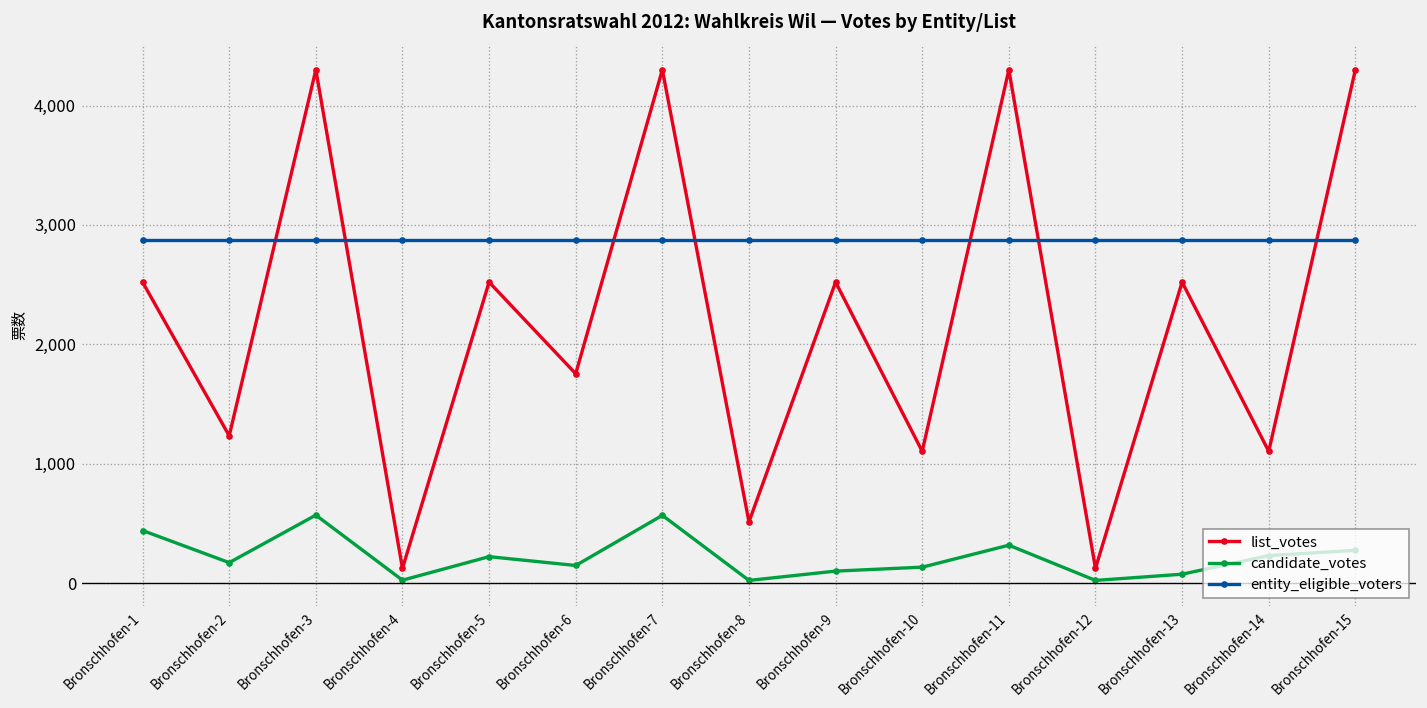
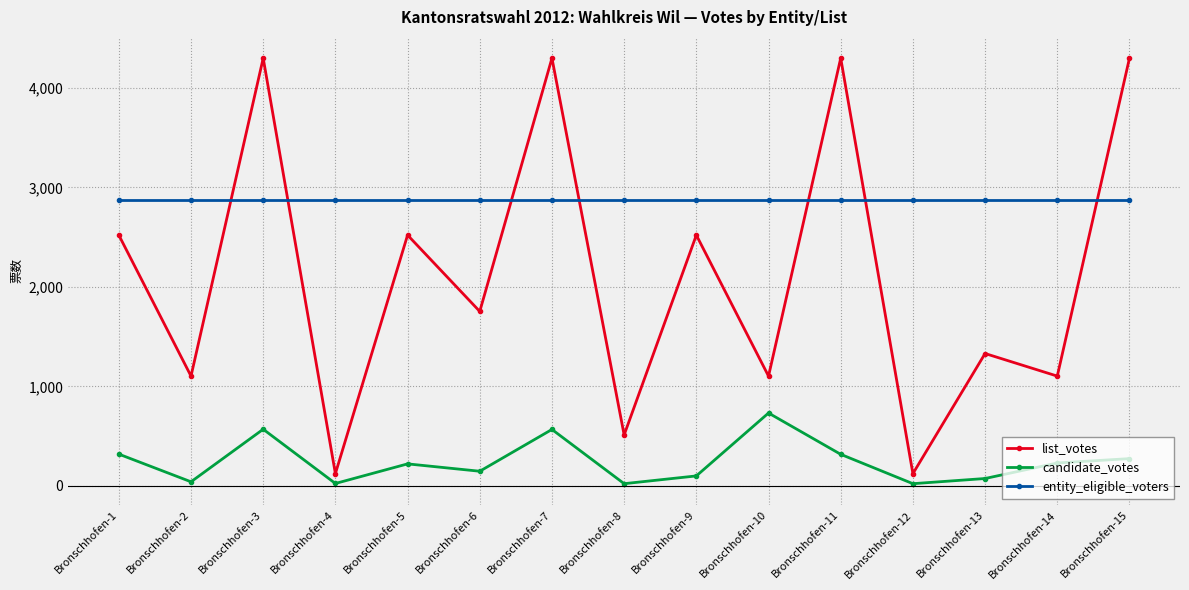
candidate_votes, Bronschhofen-1: 400 -> 300
list_votes, Bronschhofen-2: 1,200 -> 1,100
candidate_votes, Bronschhofen-2: 200 -> 0
candidate_votes, Bronschhofen-10: 100 -> 700
list_votes, Bronschhofen-13: 2,500 -> 1,300
